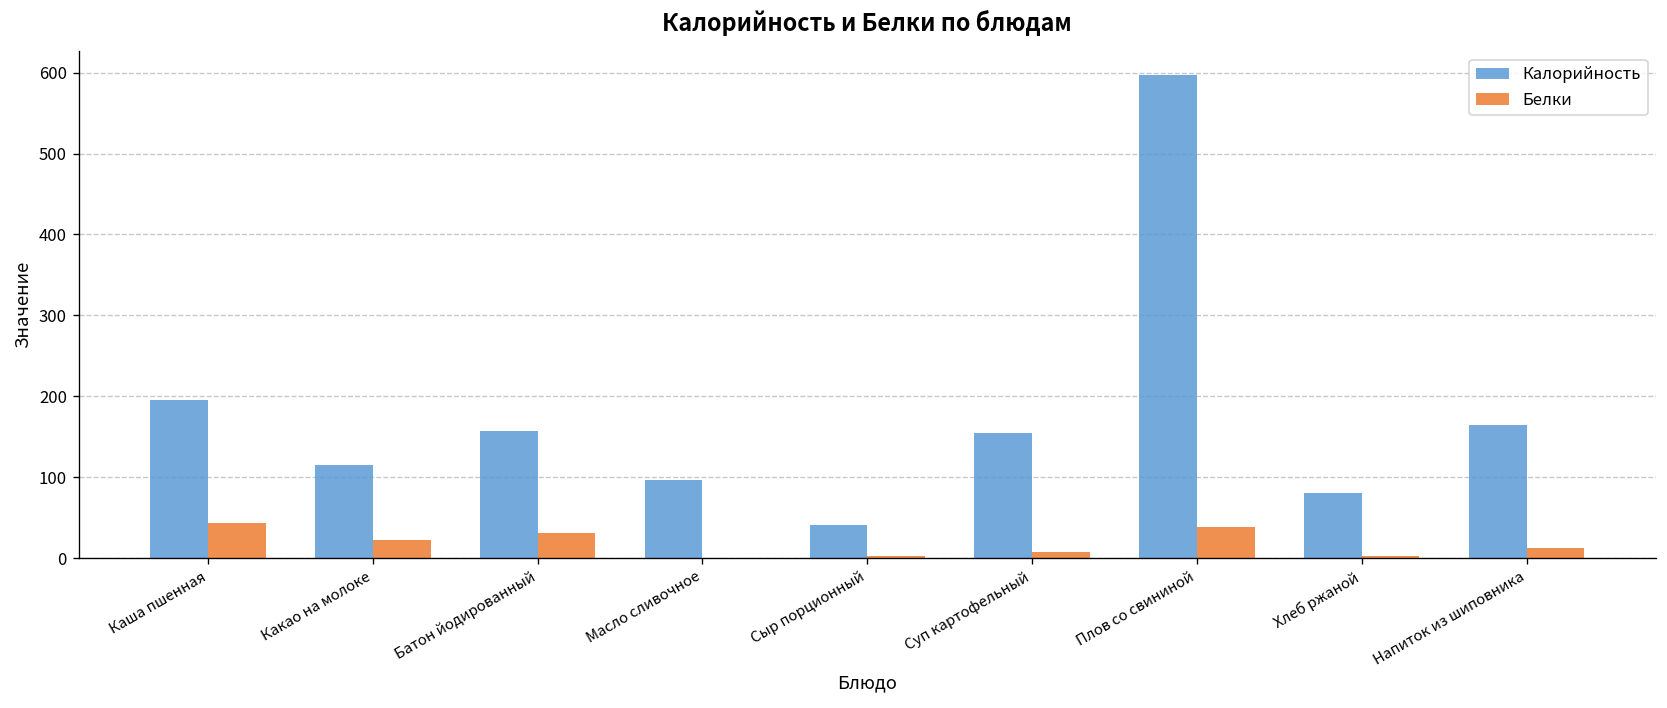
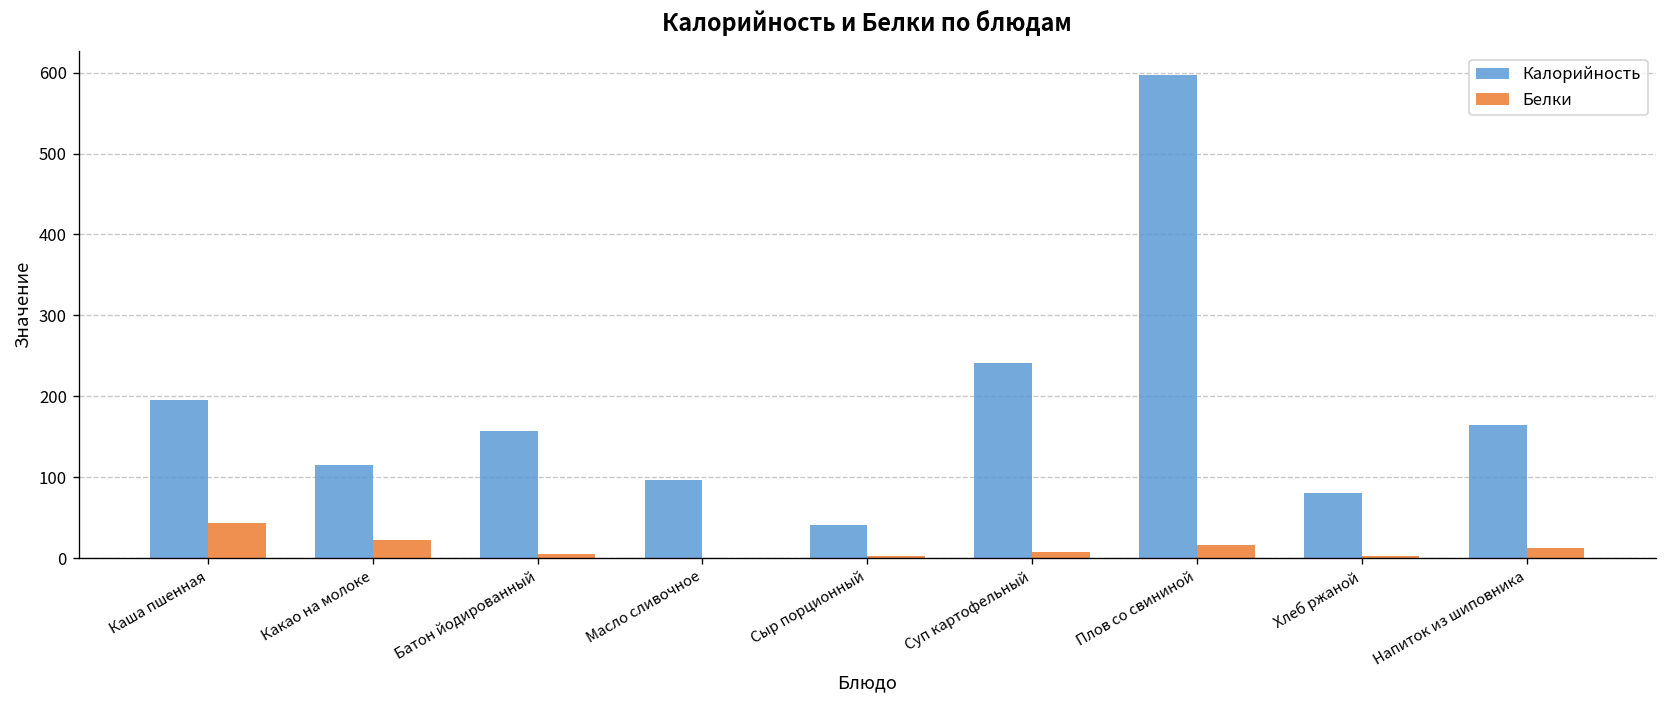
Белки, Батон йодированный: 30 -> 0
Калорийность, Суп картофельный: 150 -> 240
Белки, Плов со свининой: 40 -> 20
